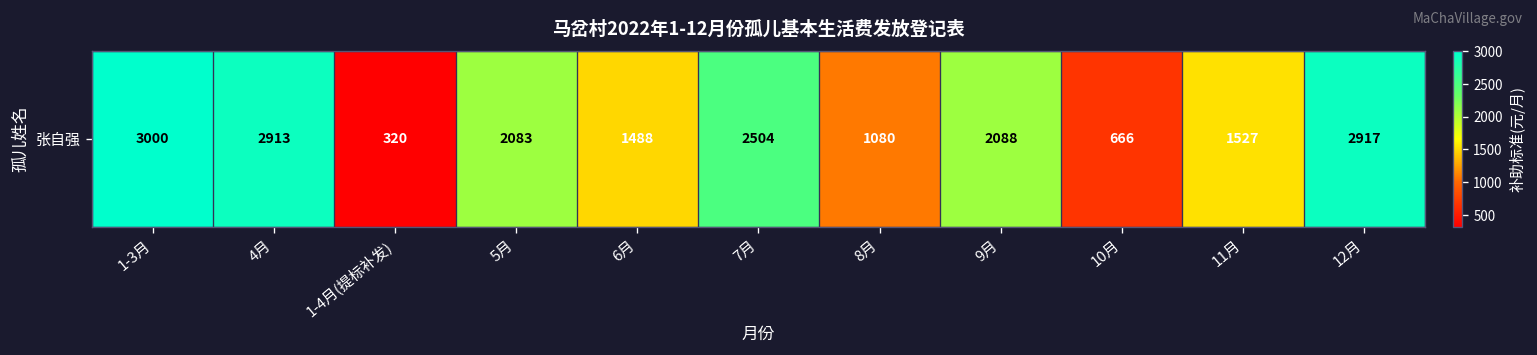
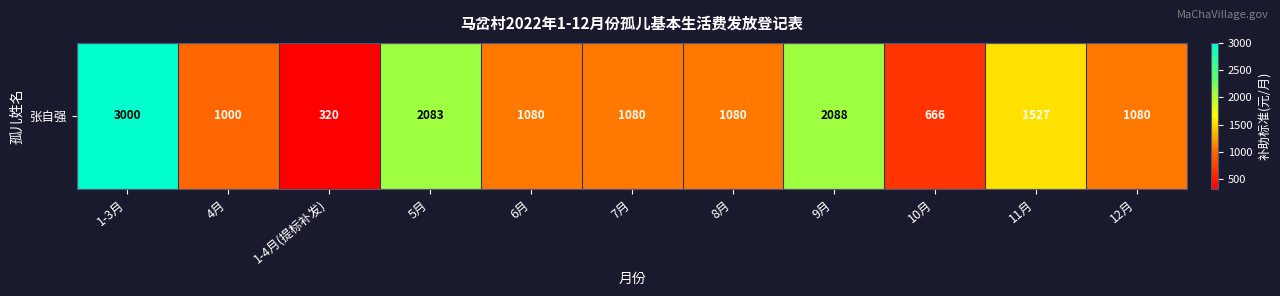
张自强, 4月: 2913 -> 1000
张自强, 6月: 1488 -> 1080
张自强, 7月: 2504 -> 1080
张自强, 12月: 2917 -> 1080
